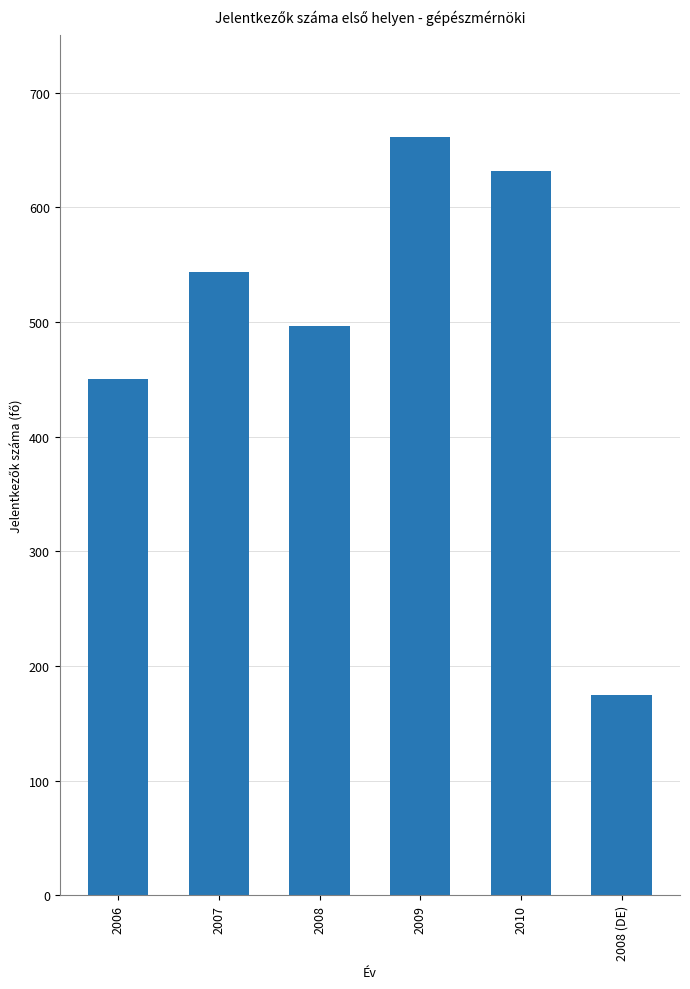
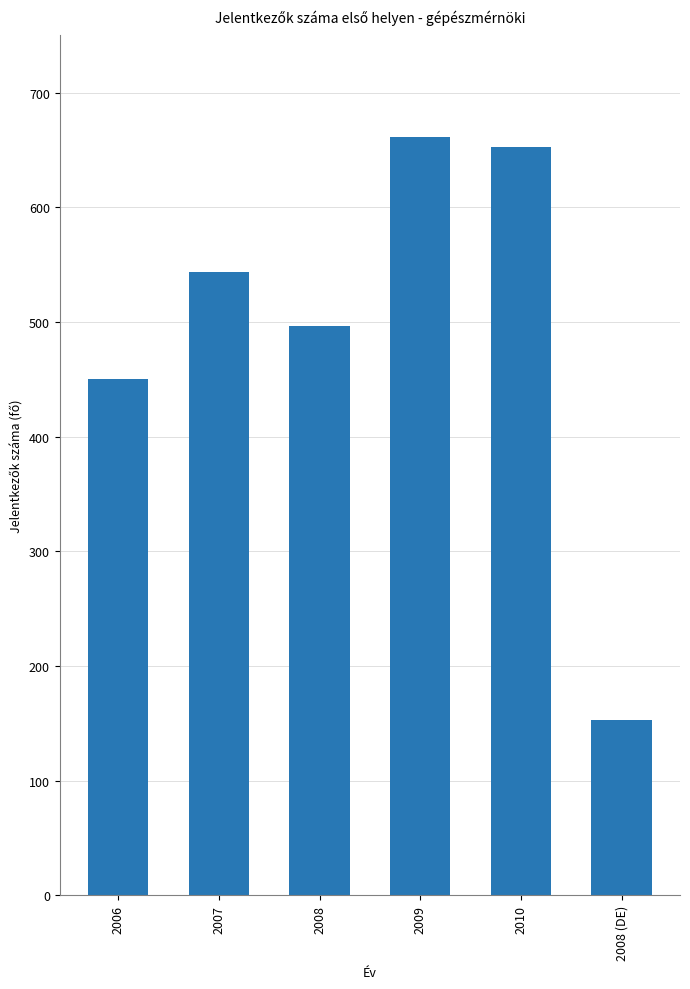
2010: 632 -> 653
2008 (DE): 175 -> 153
